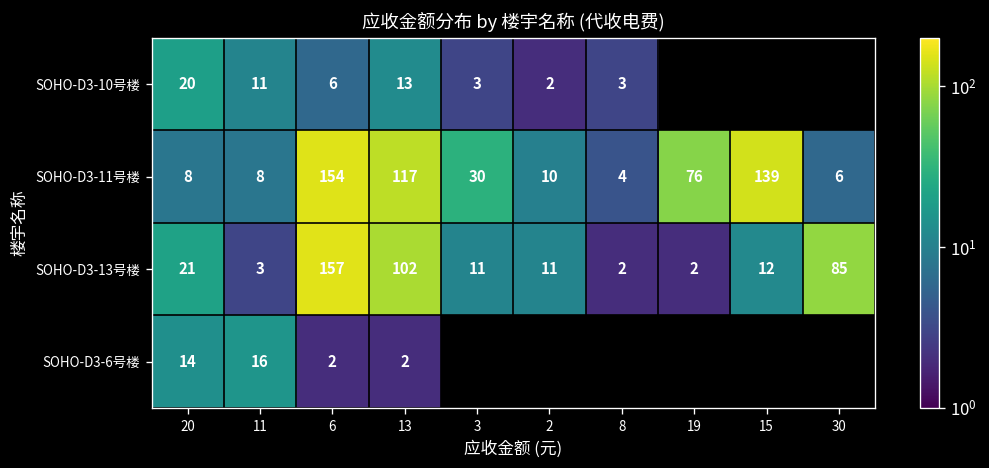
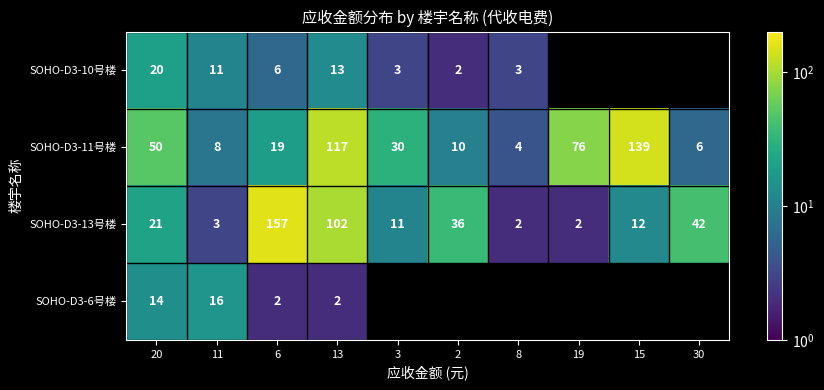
SOHO-D3-11号楼, 20: 8 -> 50
SOHO-D3-11号楼, 6: 154 -> 19
SOHO-D3-13号楼, 2: 11 -> 36
SOHO-D3-13号楼, 30: 85 -> 42
